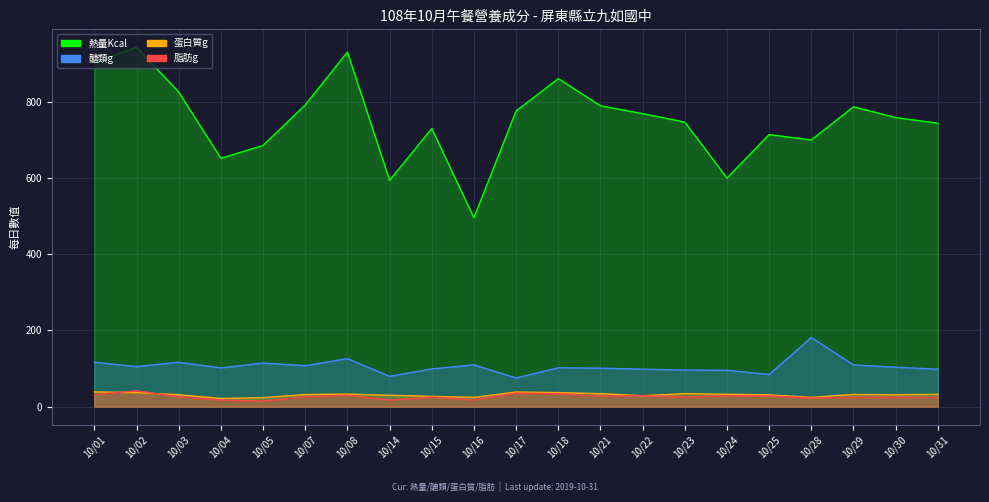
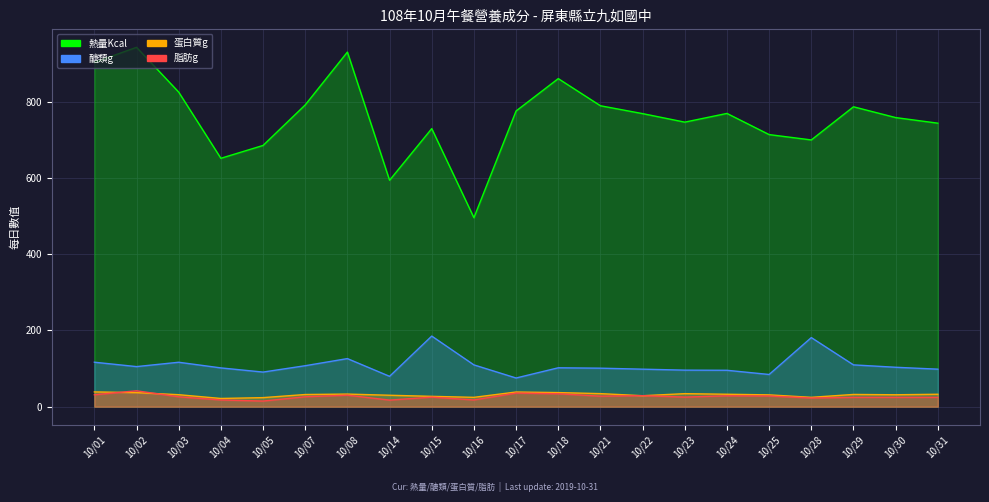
醣類g, 10/05: 110 -> 90
醣類g, 10/15: 100 -> 190
熱量Kcal, 10/24: 600 -> 770
